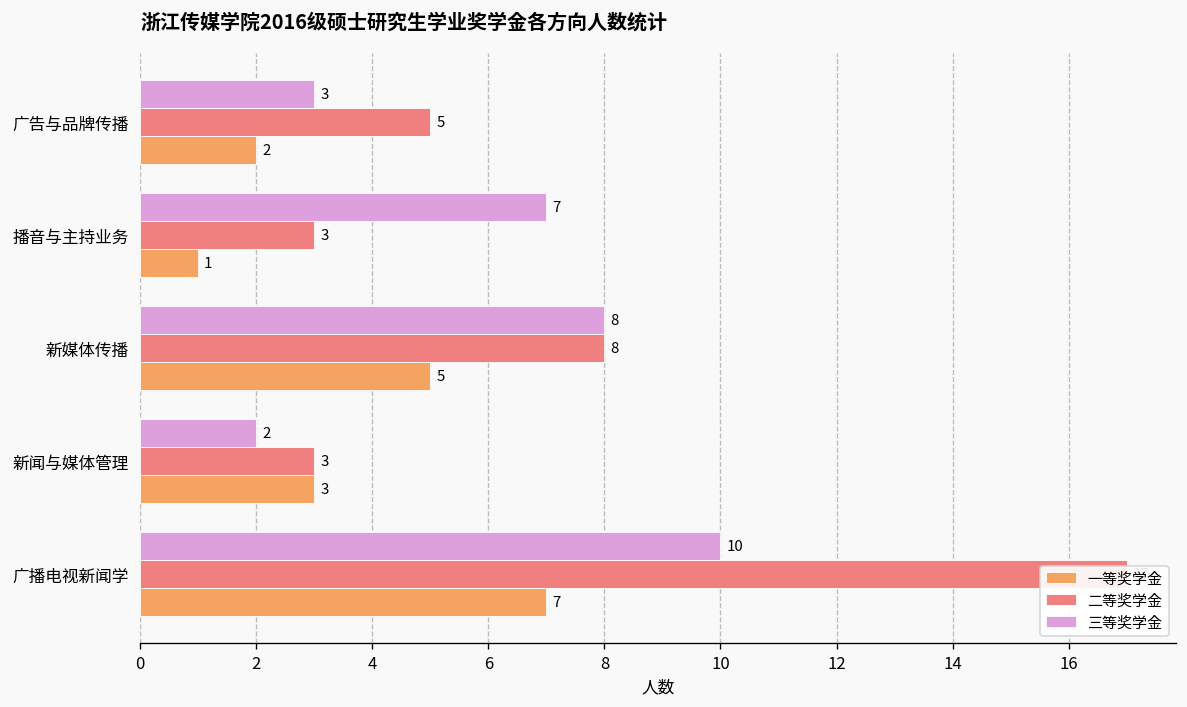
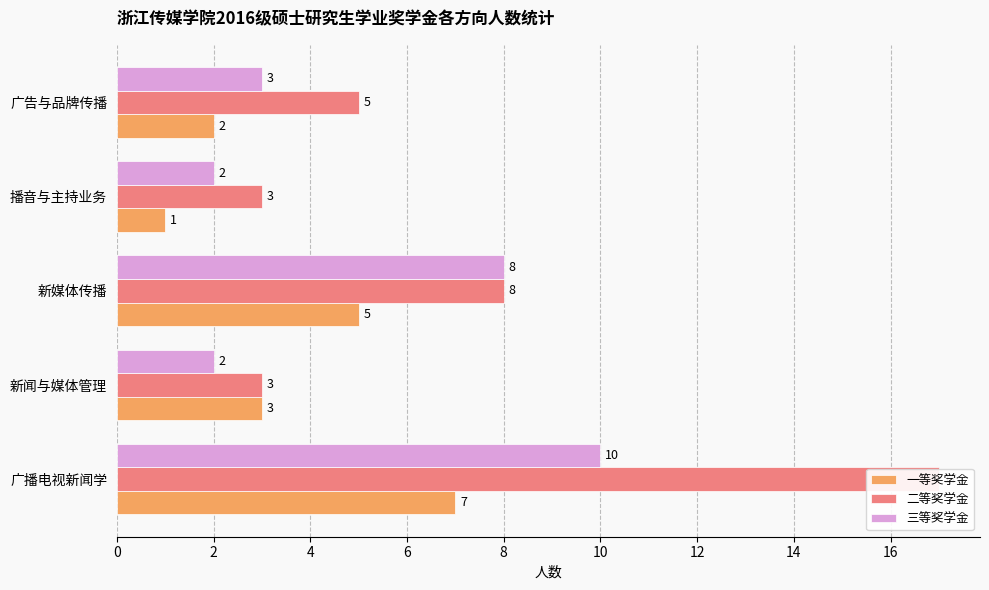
三等奖学金, 播音与主持业务: 7 -> 2
